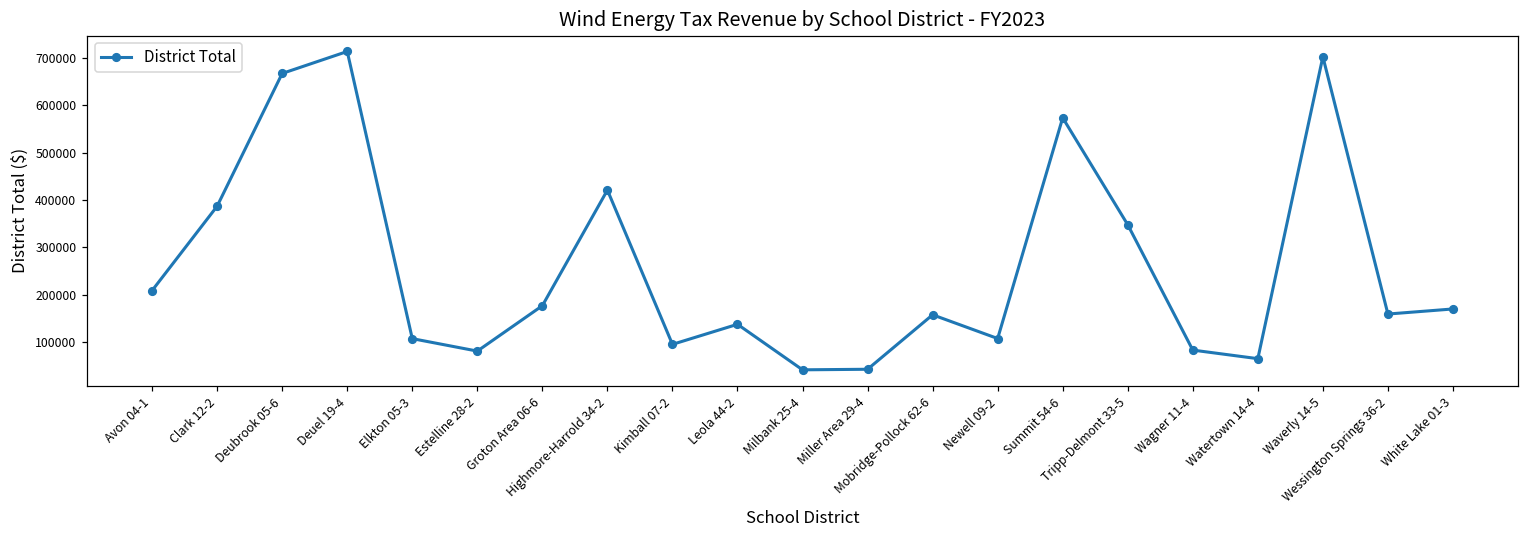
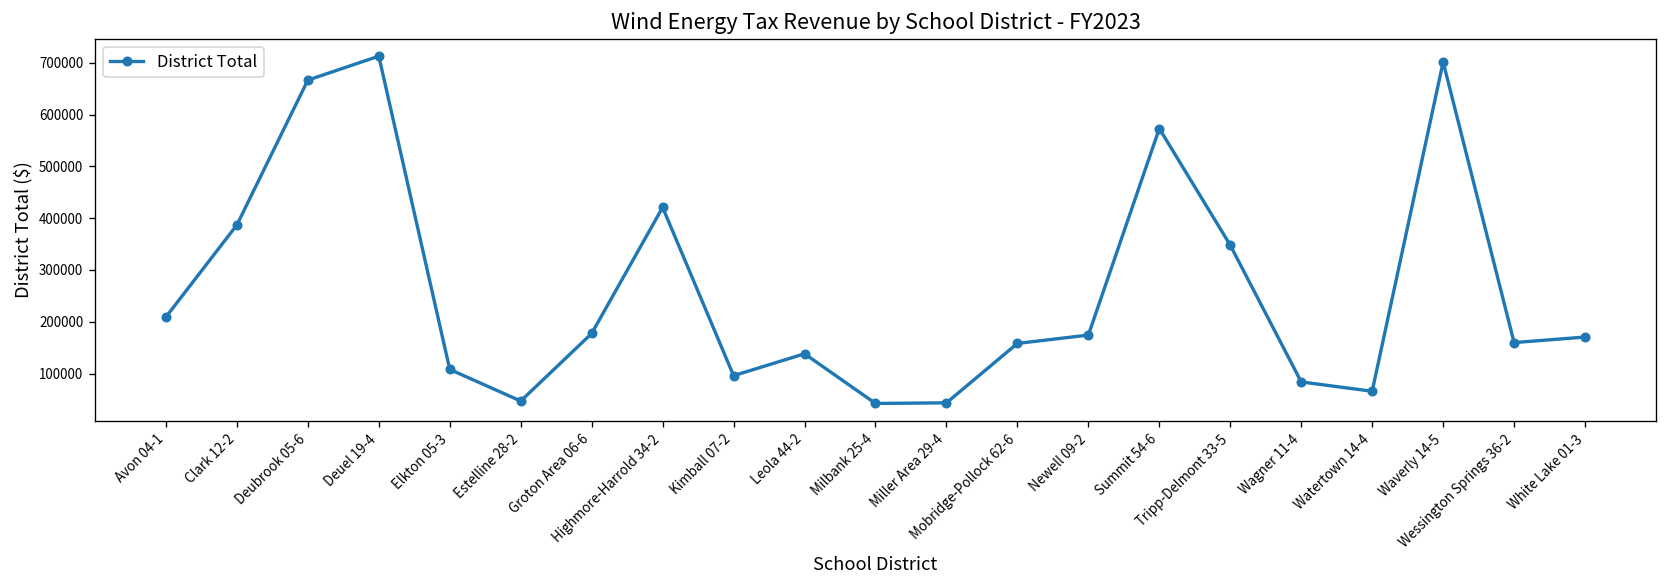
Estelline 28-2: 80000 -> 50000
Newell 09-2: 110000 -> 170000
